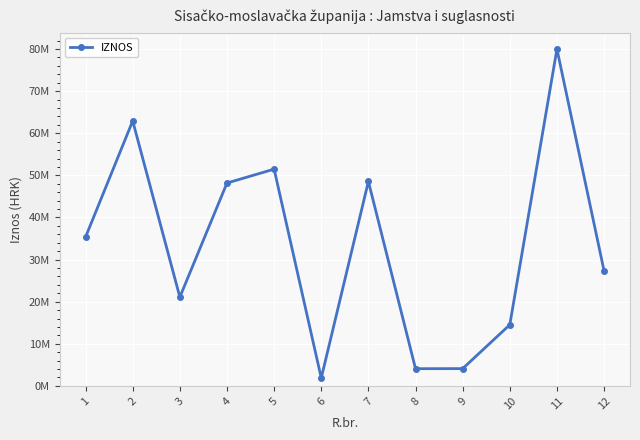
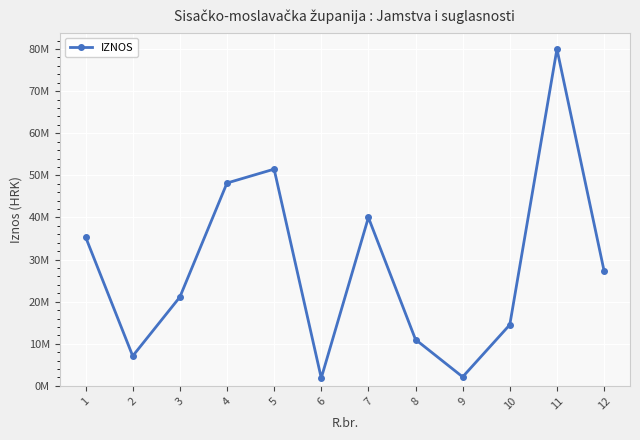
2: 63000000 -> 7000000
7: 49000000 -> 40000000
8: 4000000 -> 11000000
9: 4000000 -> 2000000
